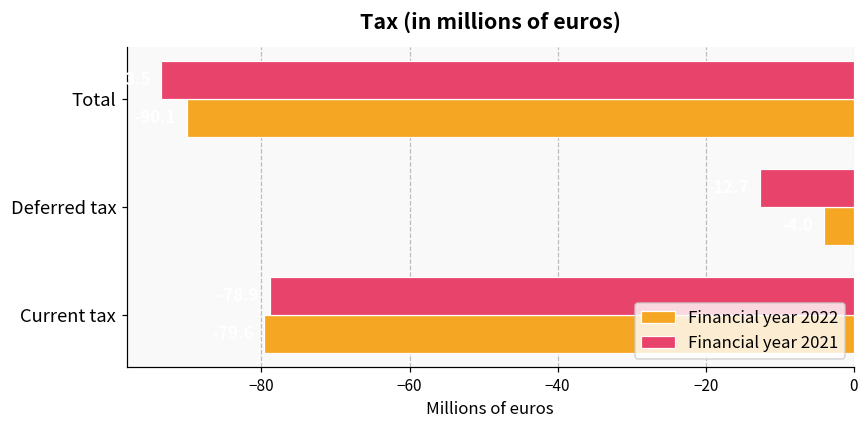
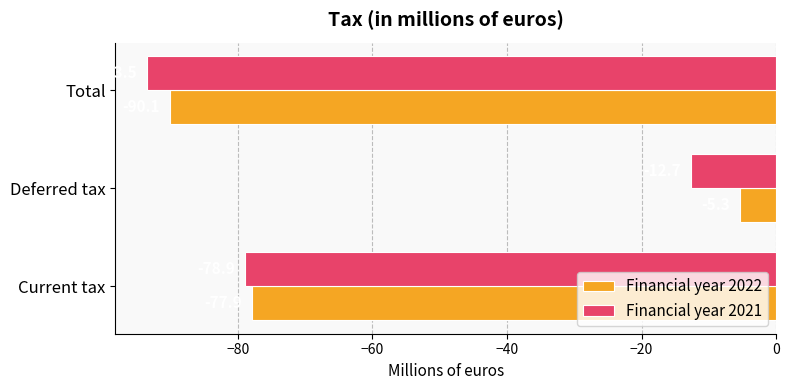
Financial year 2022, Deferred tax: -4 -> -5
Financial year 2022, Current tax: -80 -> -78
